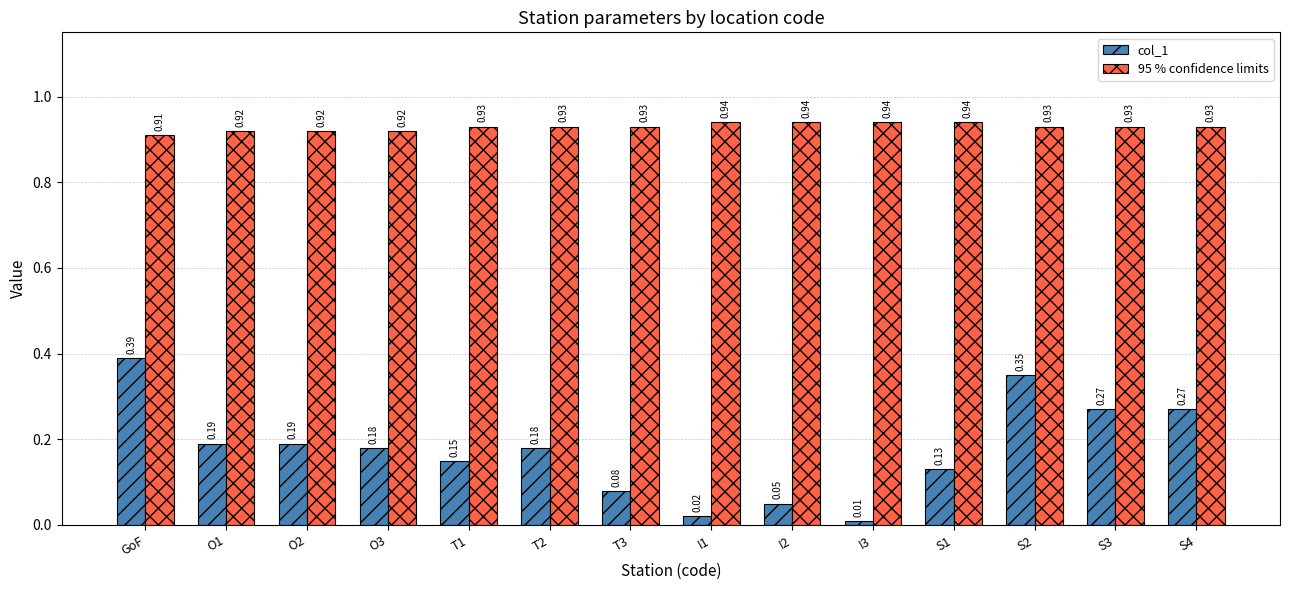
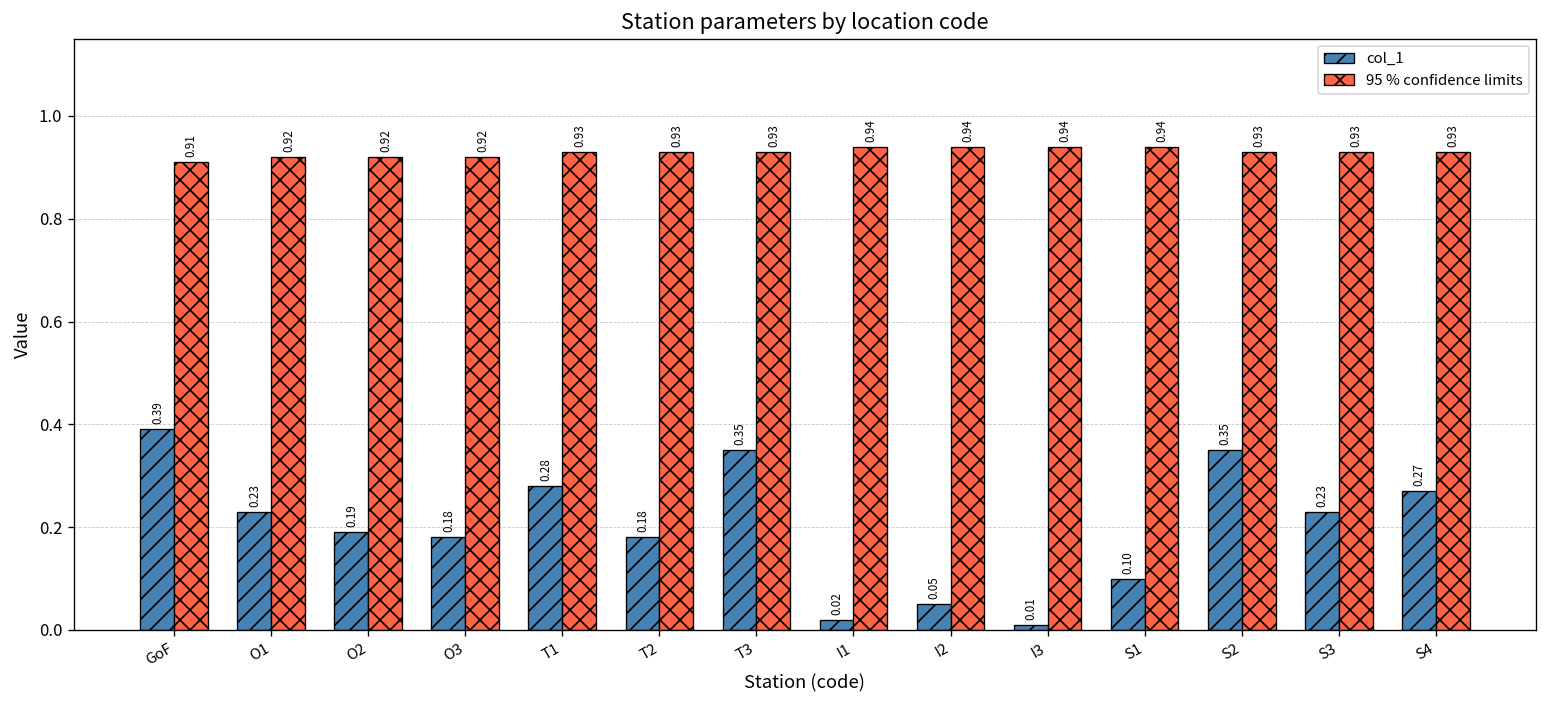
col_1, O1: 0.19 -> 0.23
col_1, T1: 0.15 -> 0.28
col_1, T3: 0.08 -> 0.35
col_1, S1: 0.13 -> 0.10
col_1, S3: 0.27 -> 0.23
